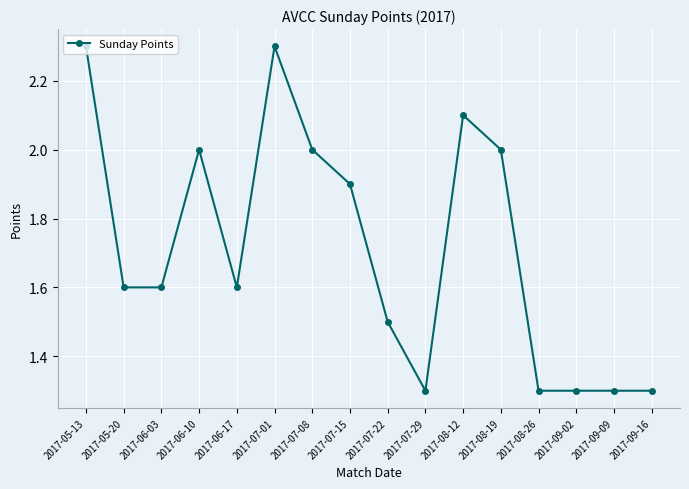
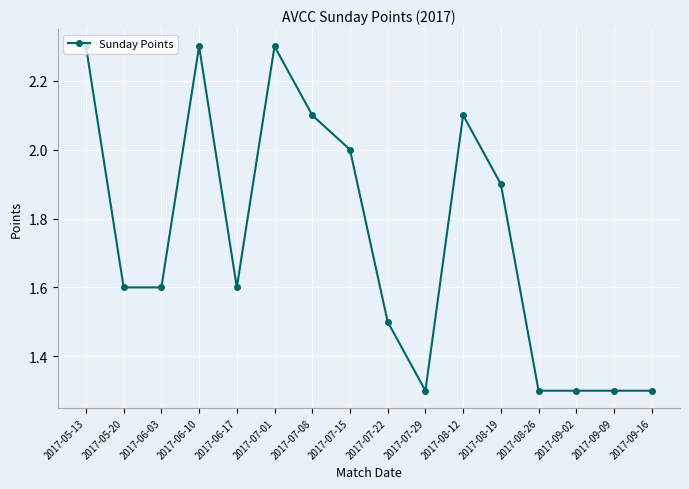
2017-06-10: 2.0 -> 2.3
2017-07-08: 2.0 -> 2.1
2017-07-15: 1.9 -> 2.0
2017-08-19: 2.0 -> 1.9
